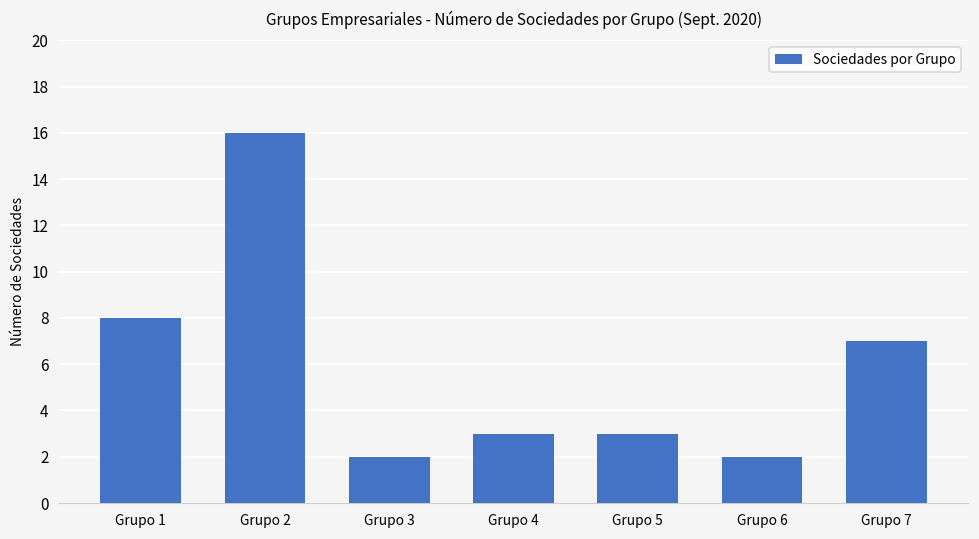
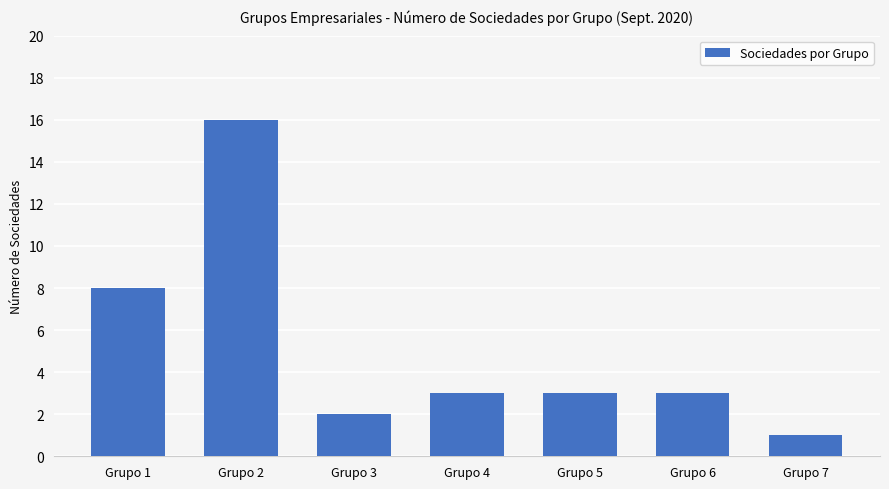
Grupo 6: 2 -> 3
Grupo 7: 7 -> 1
